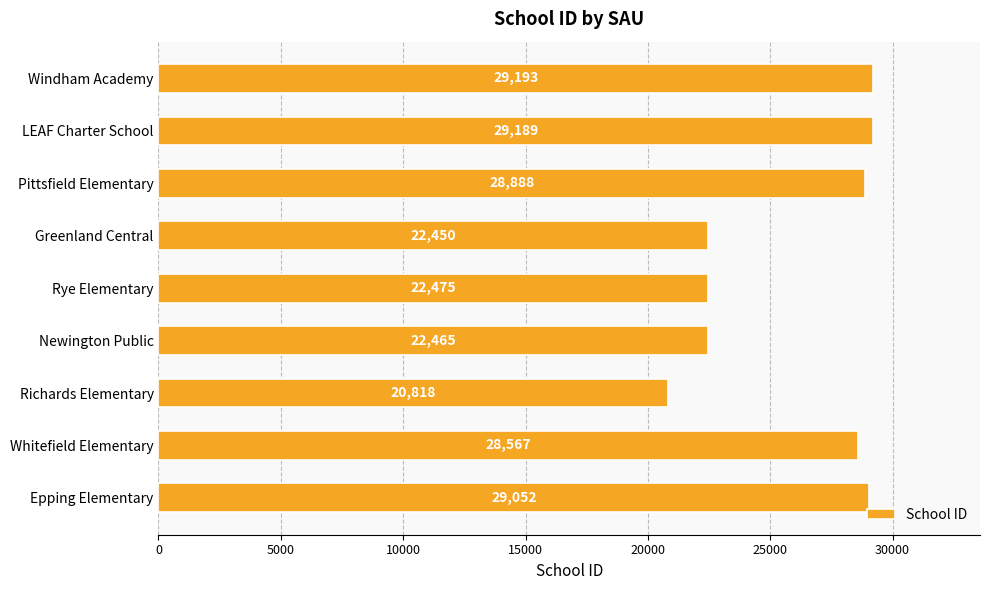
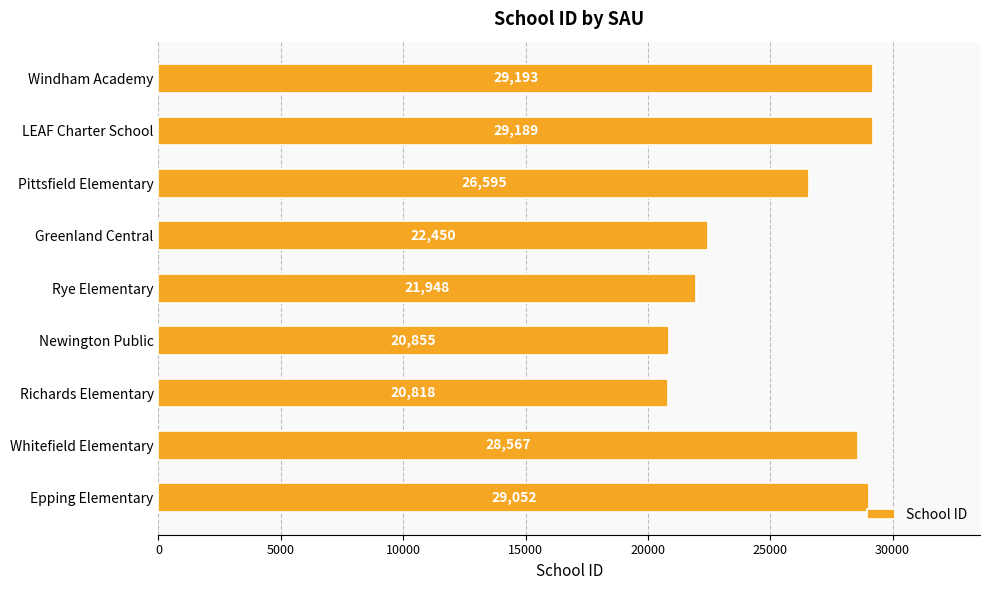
Pittsfield Elementary: 28,888 -> 26,595
Rye Elementary: 22,475 -> 21,948
Newington Public: 22,465 -> 20,855
